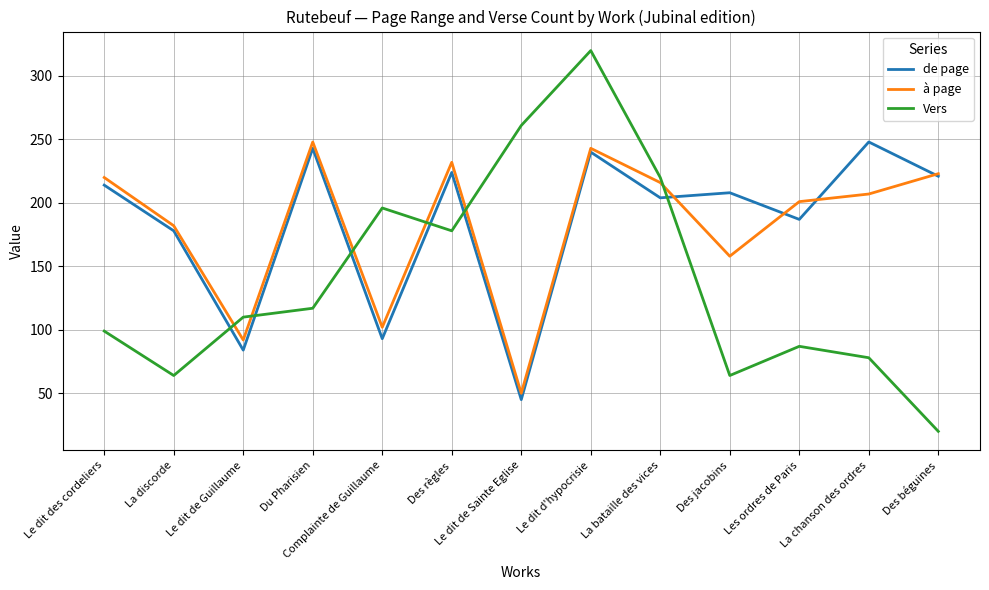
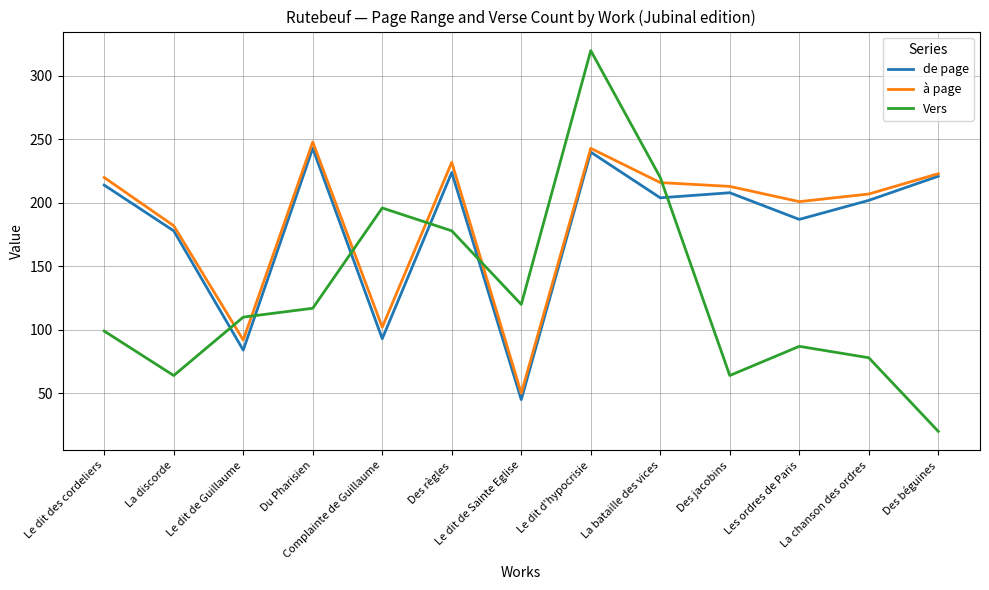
Vers, Le dit de Sainte Eglise: 261 -> 120
à page, Des jacobins: 158 -> 213
de page, La chanson des ordres: 248 -> 202
